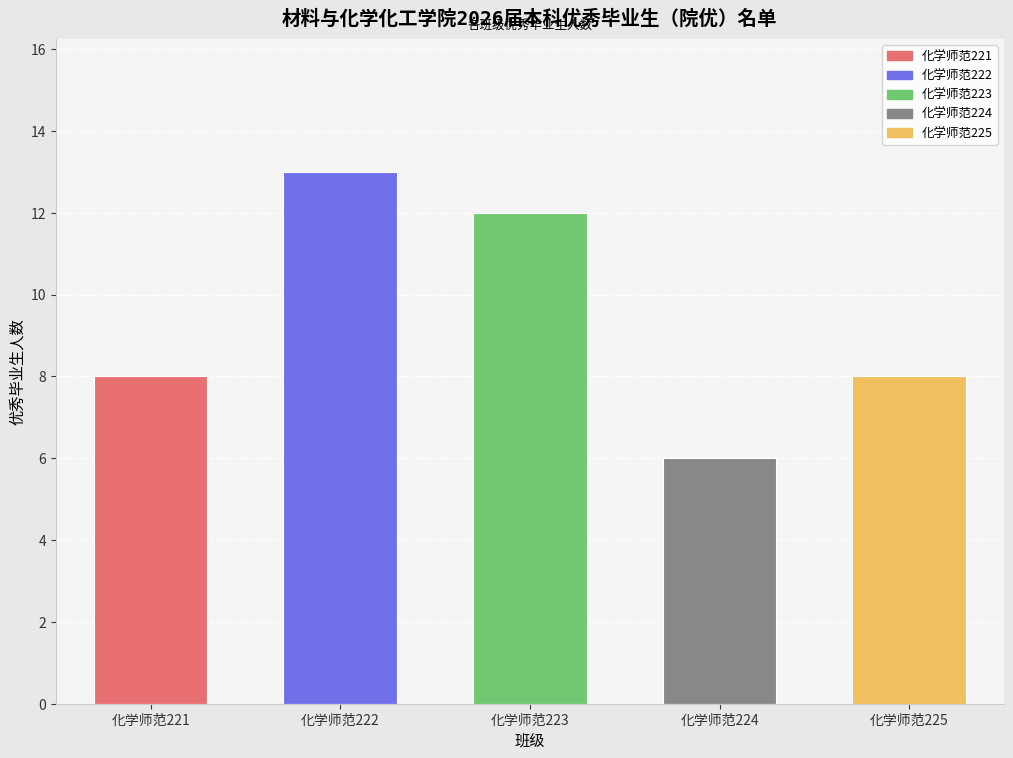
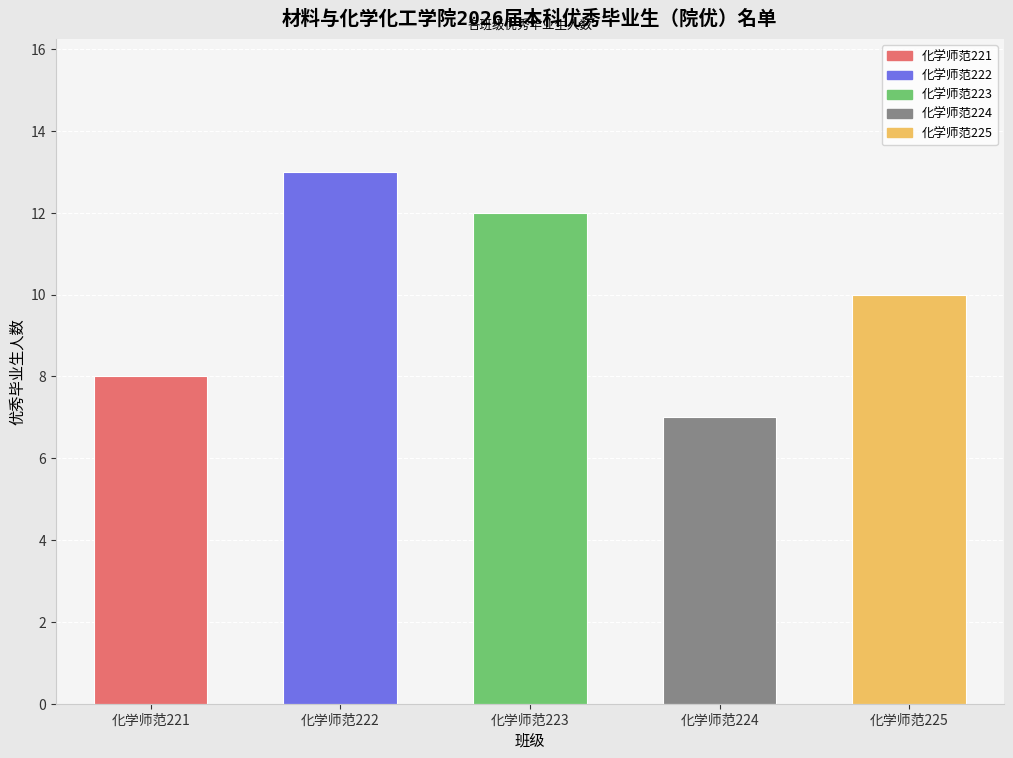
化学师范224: 6 -> 7
化学师范225: 8 -> 10
